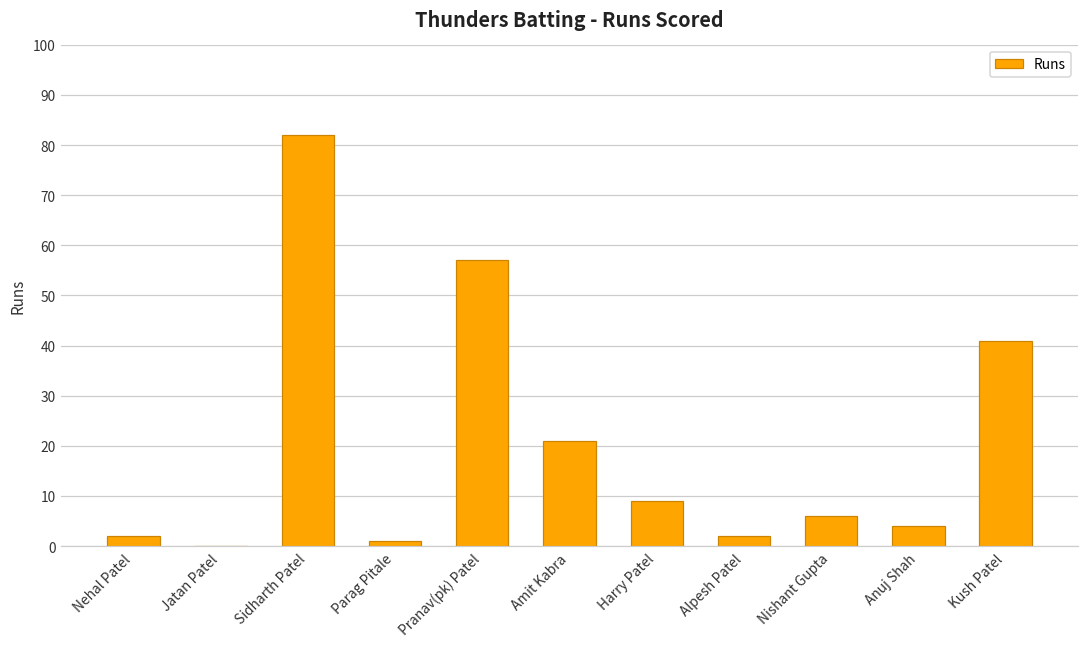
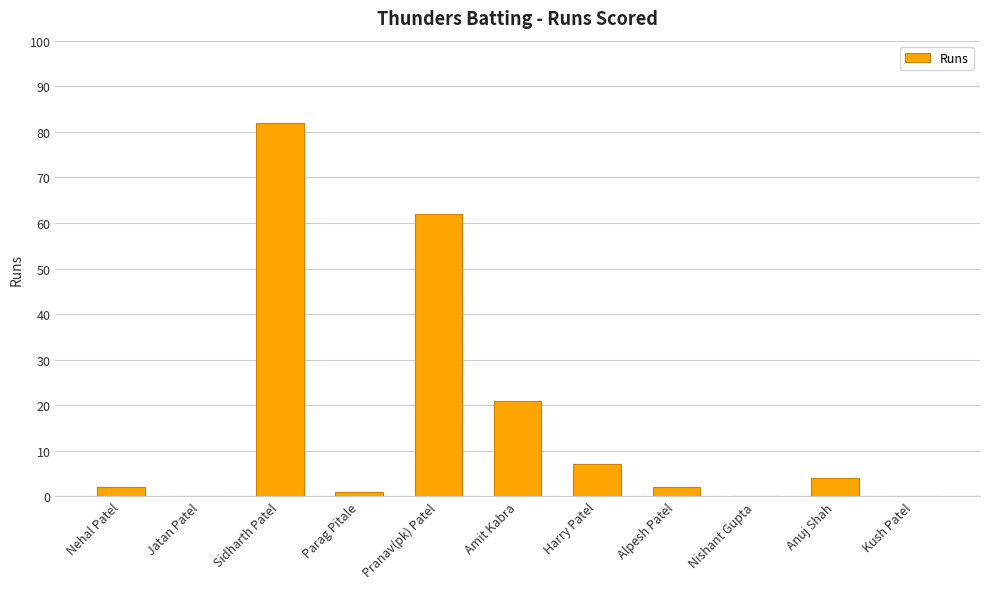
Pranav(pk) Patel: 57 -> 62
Harry Patel: 9 -> 7
Nishant Gupta: 6 -> 0
Kush Patel: 41 -> 0
